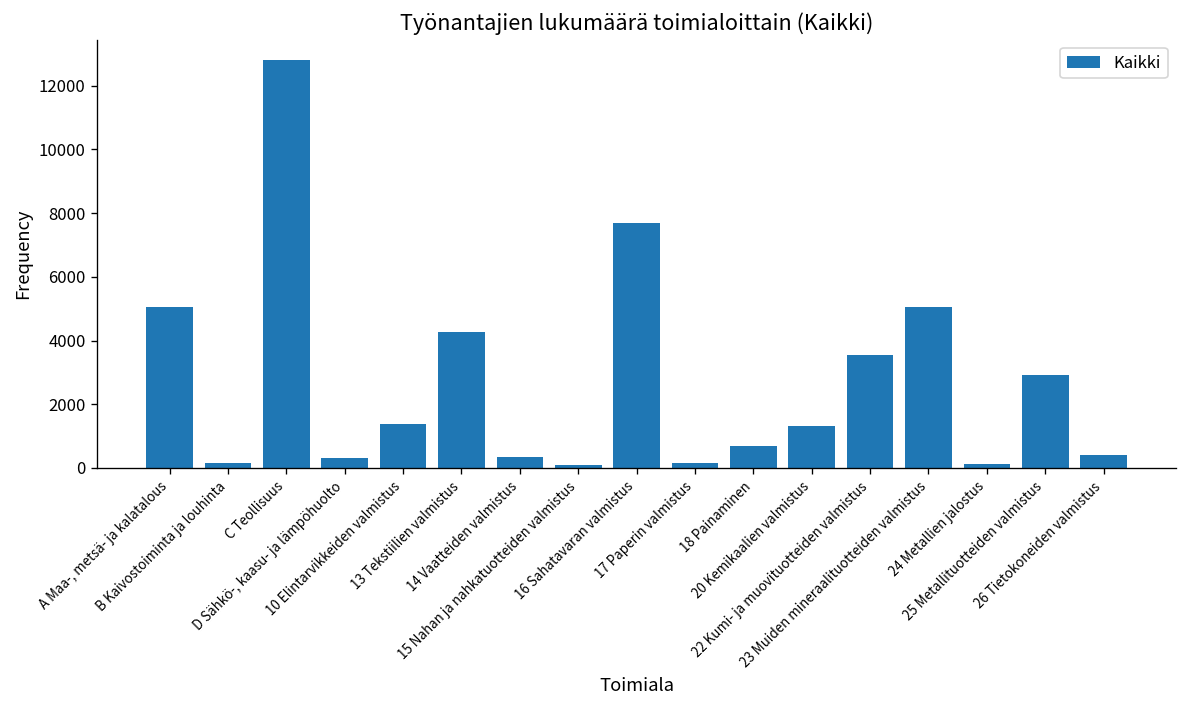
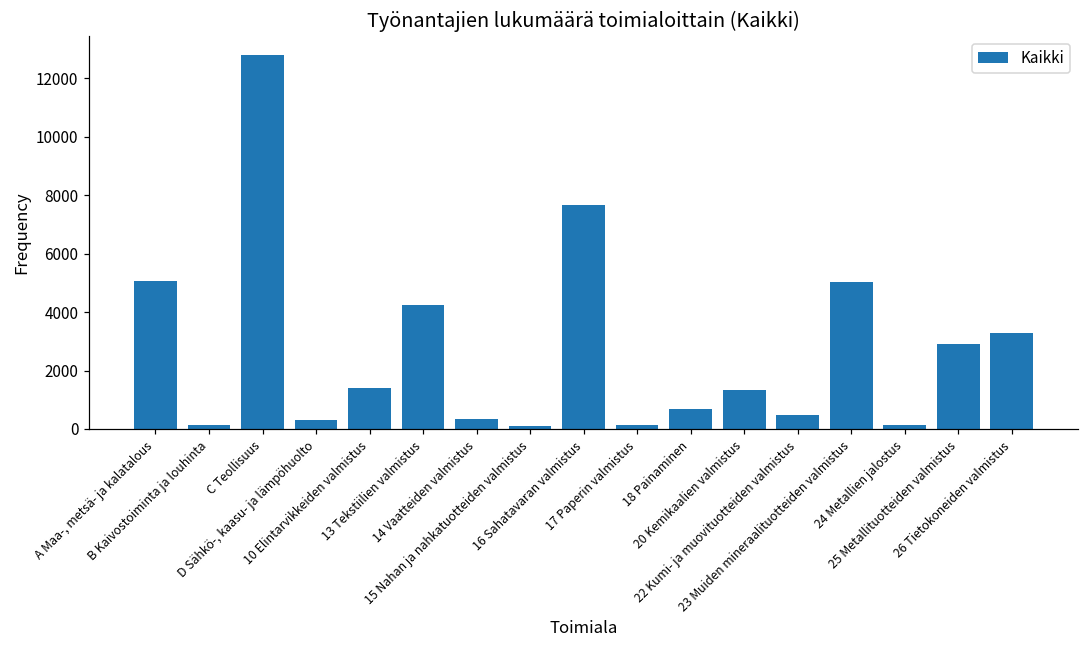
22 Kumi- ja muovituotteiden valmistus: 3500 -> 500
26 Tietokoneiden valmistus: 400 -> 3300
